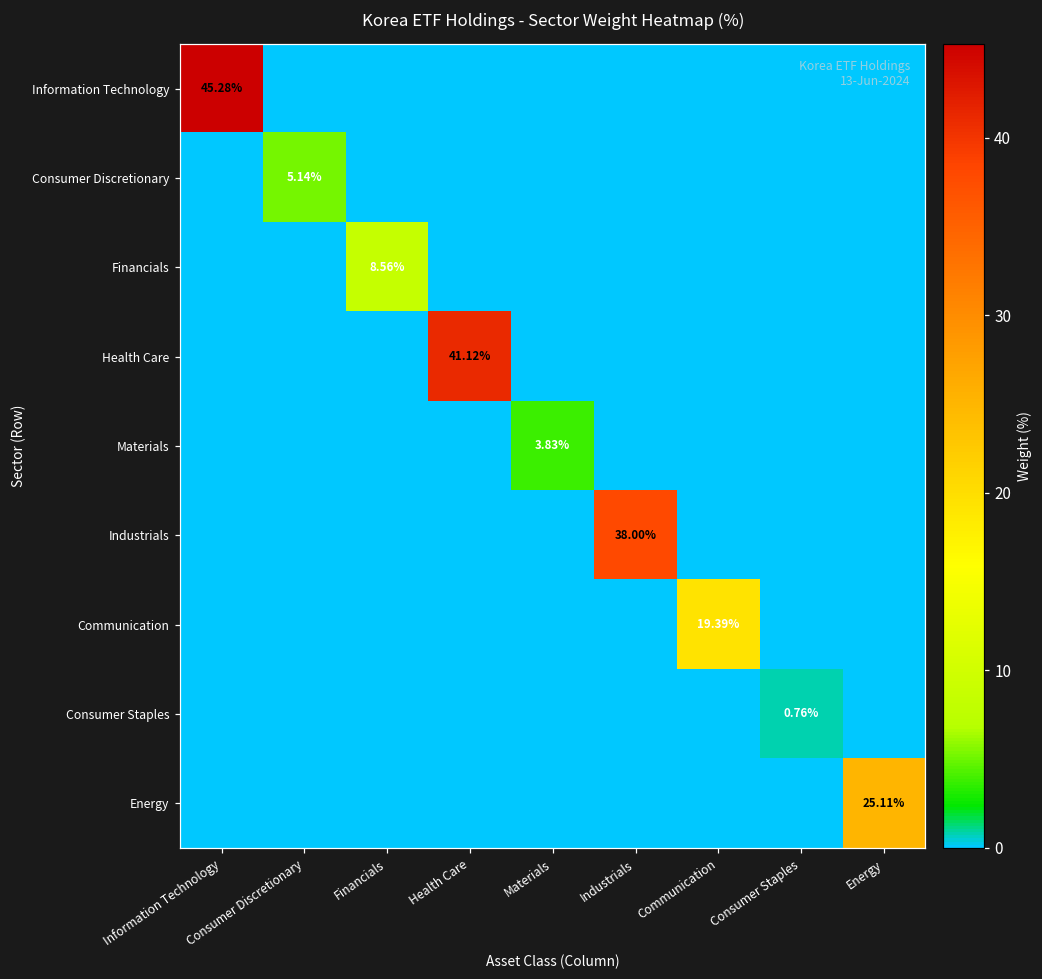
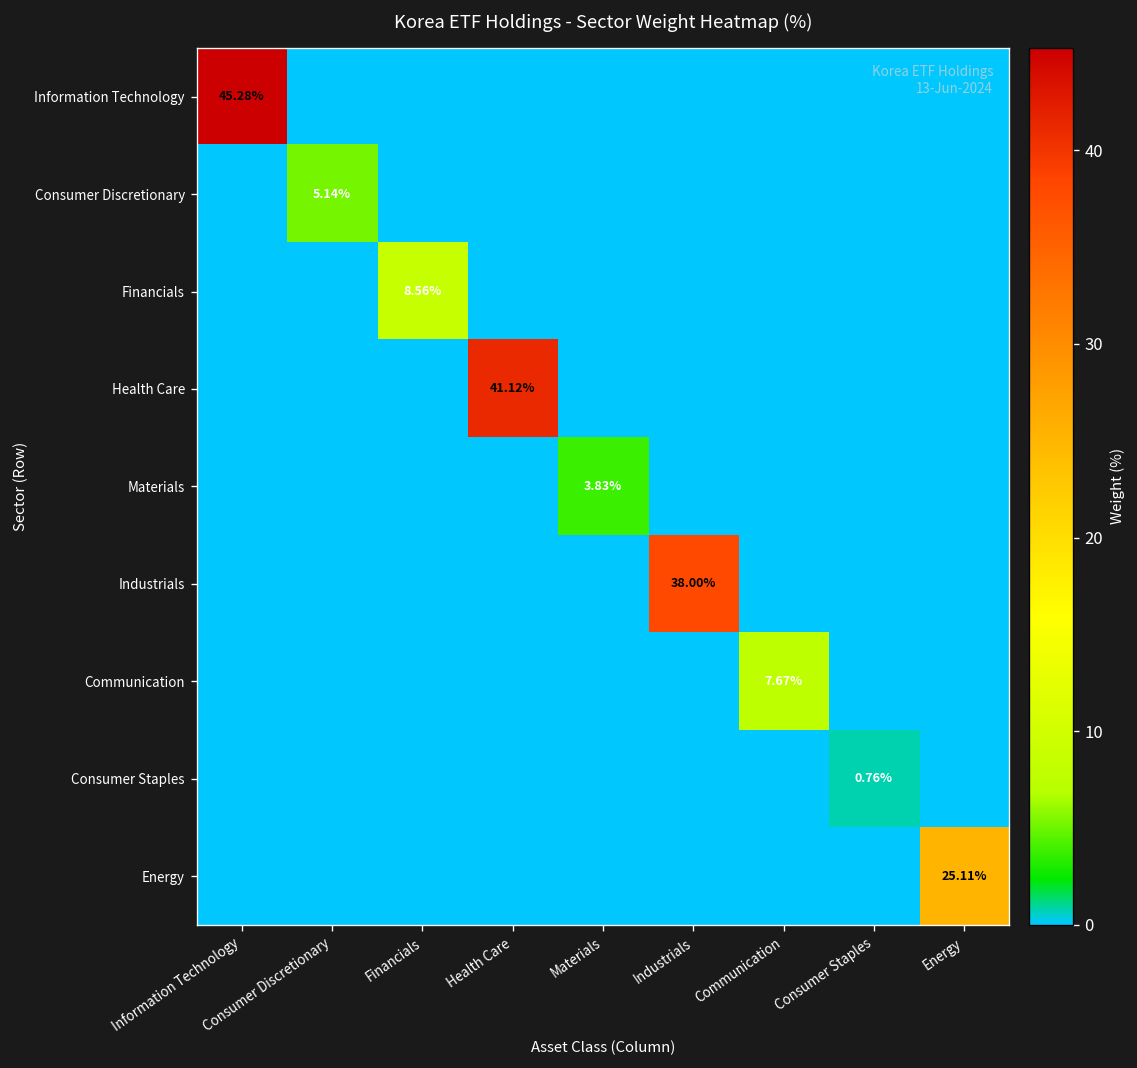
Communication, Communication: 19.39% -> 7.67%
